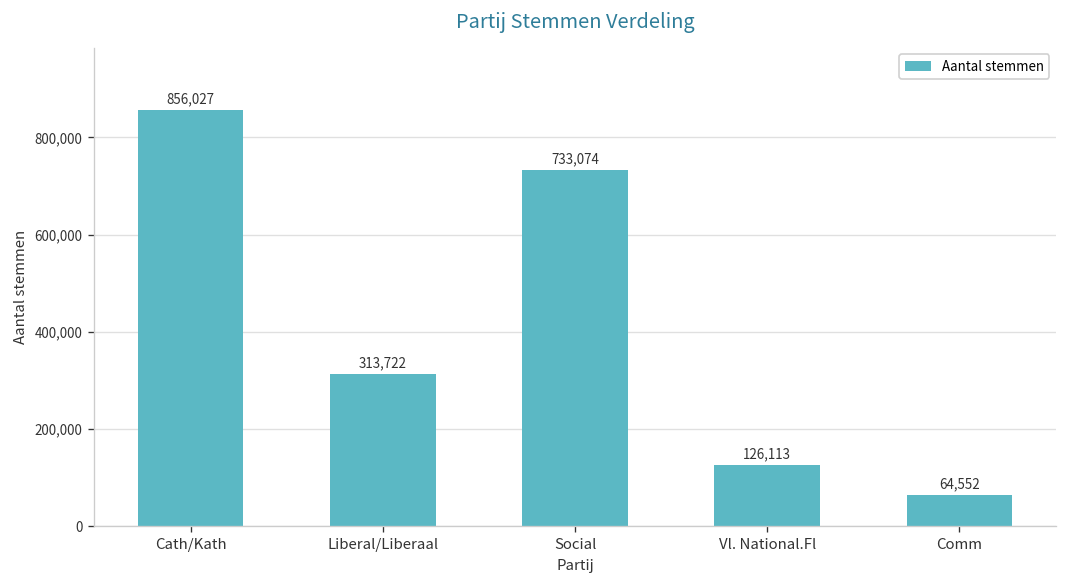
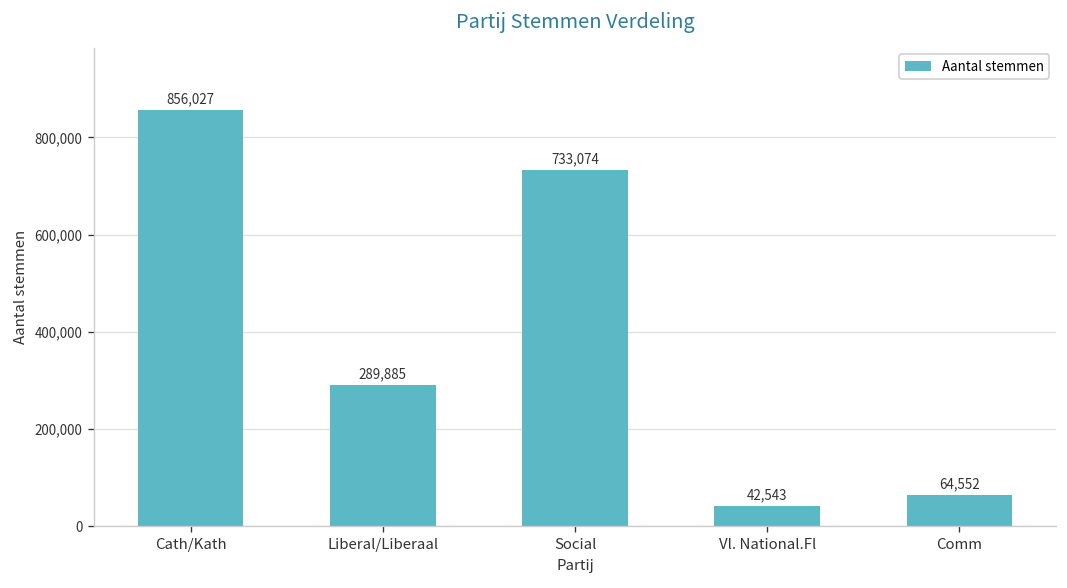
Liberal/Liberaal: 313,722 -> 289,885
Vl. National.Fl: 126,113 -> 42,543
